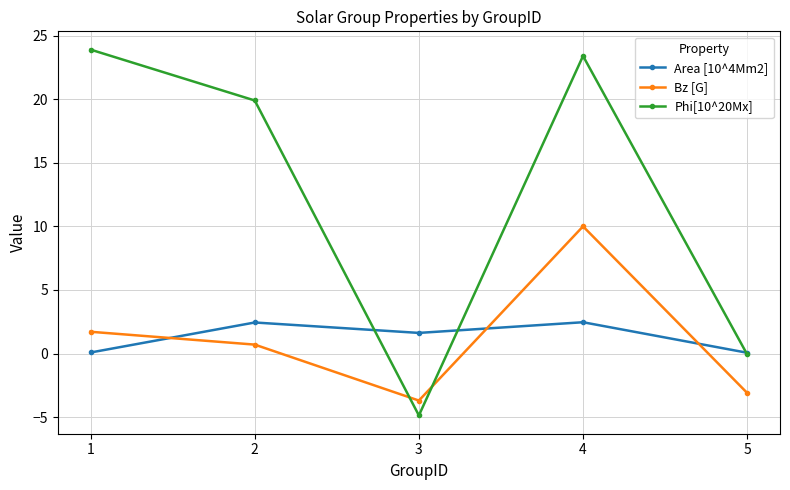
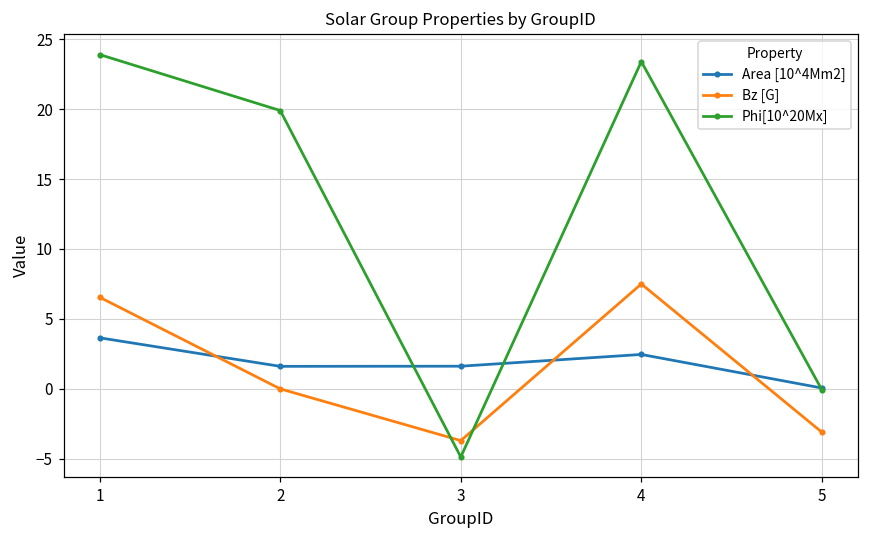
Area [10^4Mm2], 1: 0.1 -> 3.7
Bz [G], 1: 1.7 -> 6.6
Area [10^4Mm2], 2: 2.4 -> 1.6
Bz [G], 2: 0.7 -> 0.0
Bz [G], 4: 10.0 -> 7.5
